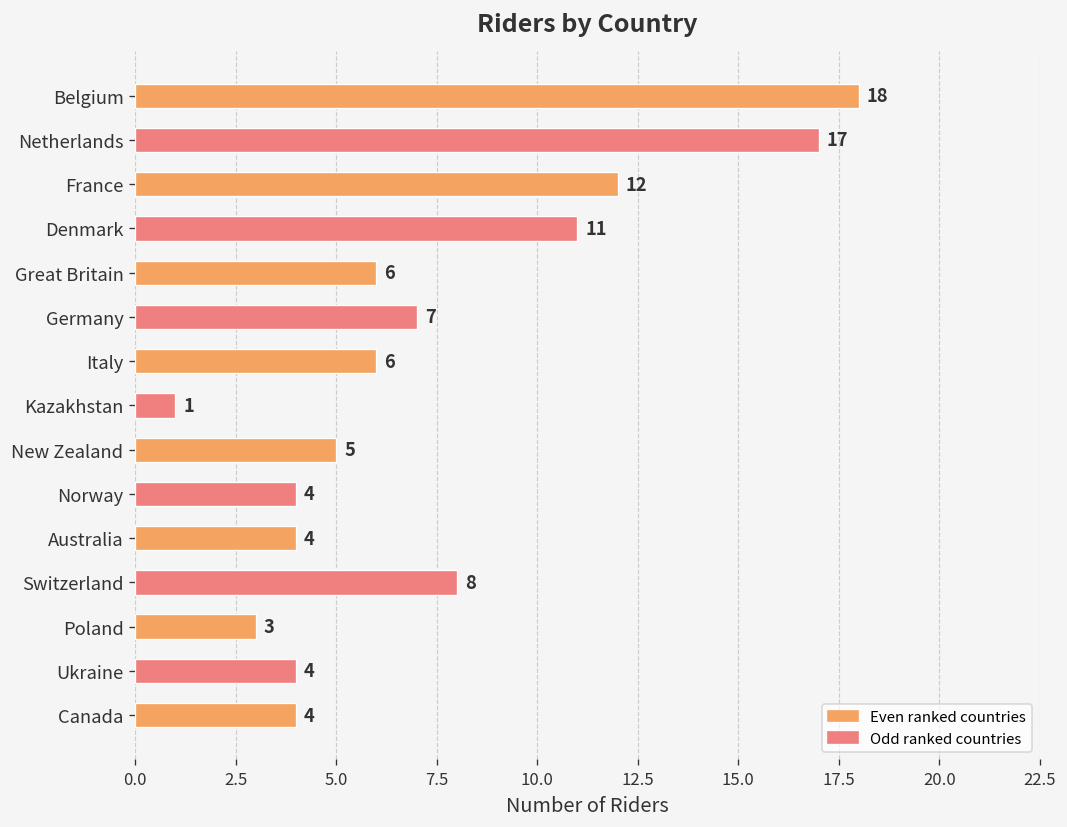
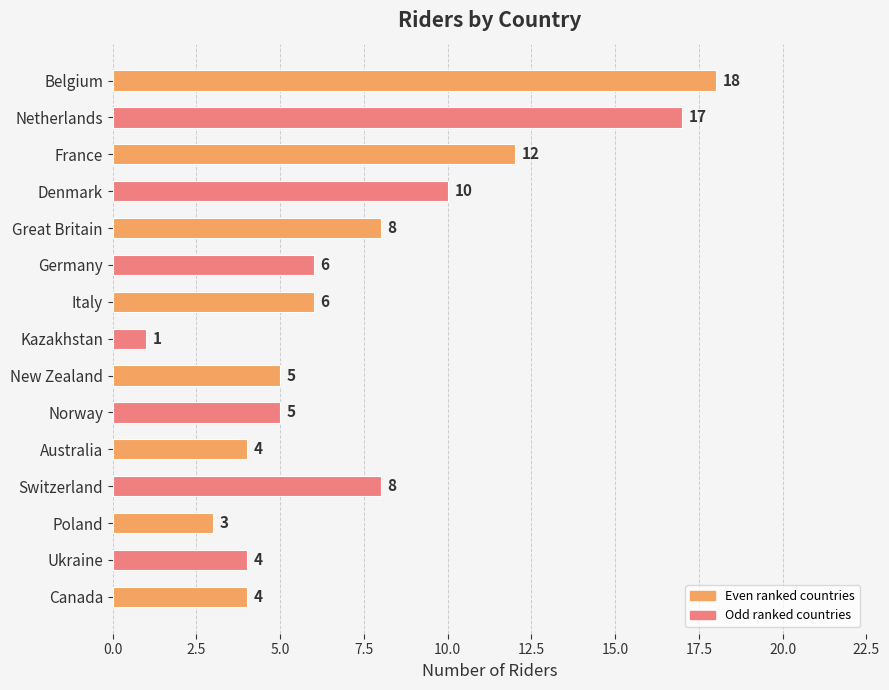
Denmark: 11 -> 10
Great Britain: 6 -> 8
Germany: 7 -> 6
Norway: 4 -> 5
